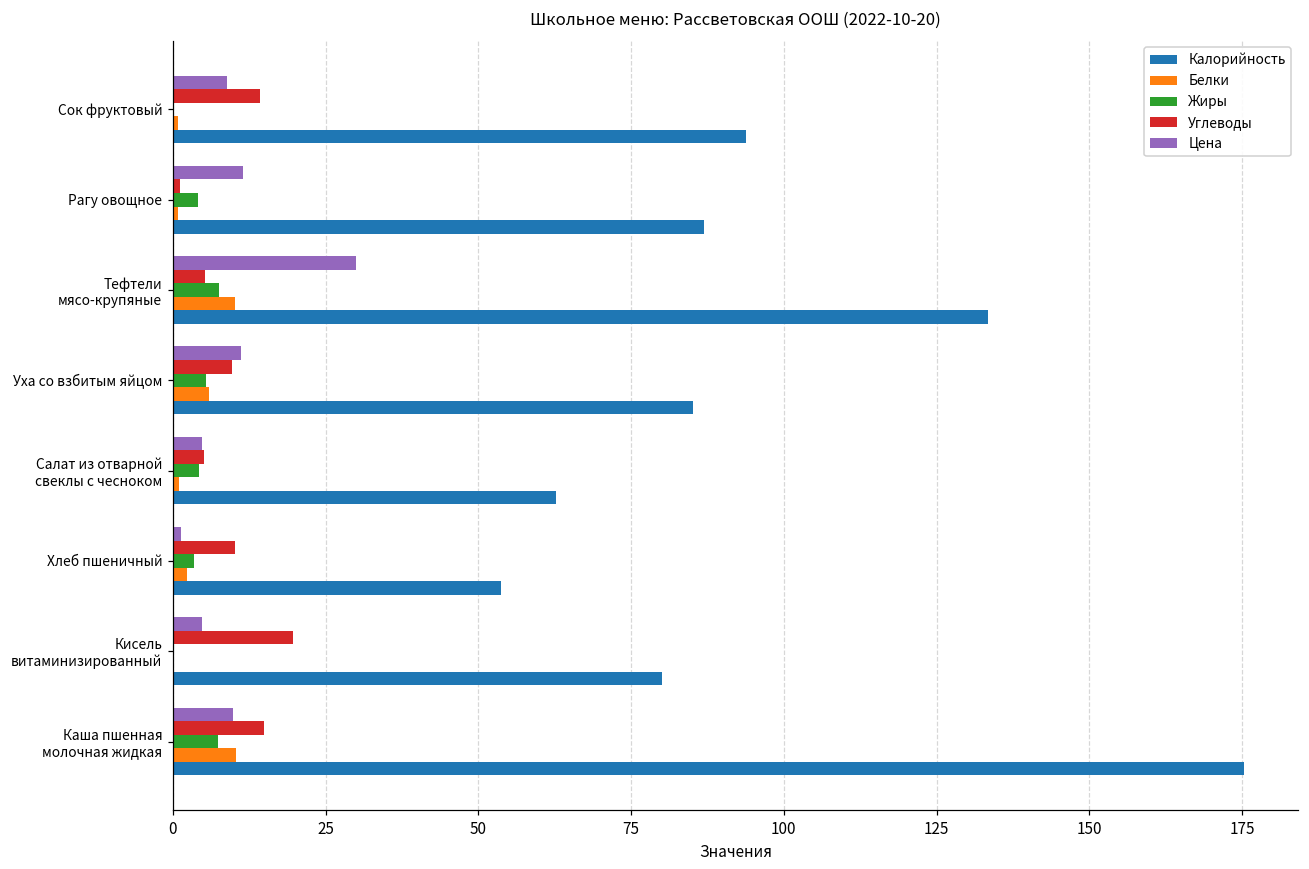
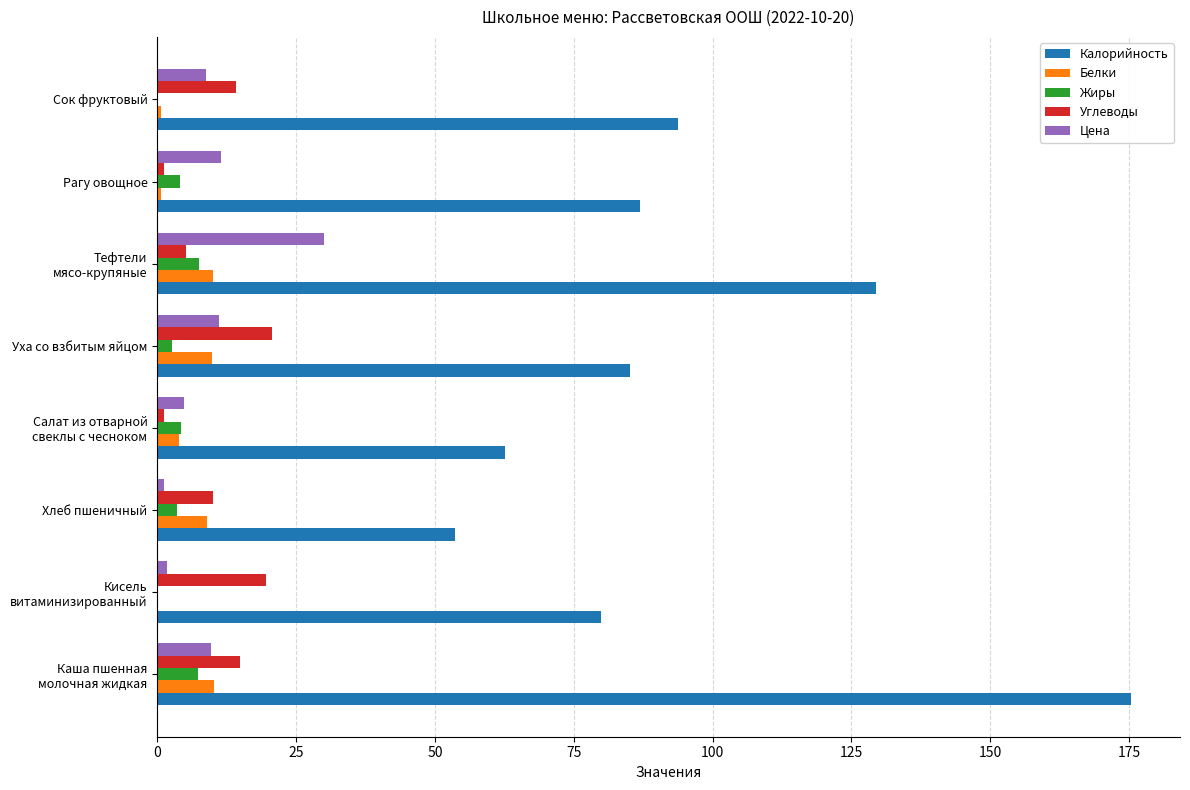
Калорийность, Тефтели мясо-крупяные: 134 -> 130
Углеводы, Уха со взбитым яйцом: 10 -> 21
Жиры, Уха со взбитым яйцом: 5 -> 3
Белки, Уха со взбитым яйцом: 6 -> 10
Углеводы, Салат из отварной свеклы с чесноком: 5 -> 1
Белки, Салат из отварной свеклы с чесноком: 1 -> 4
Белки, Хлеб пшеничный: 2 -> 9
Цена, Кисель витаминизированный: 5 -> 2
